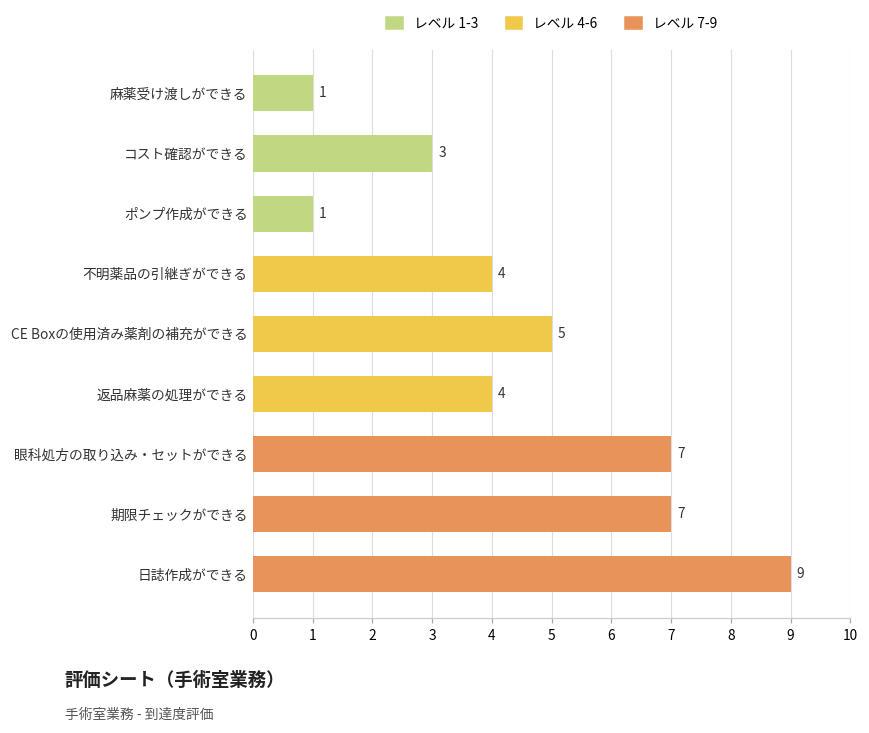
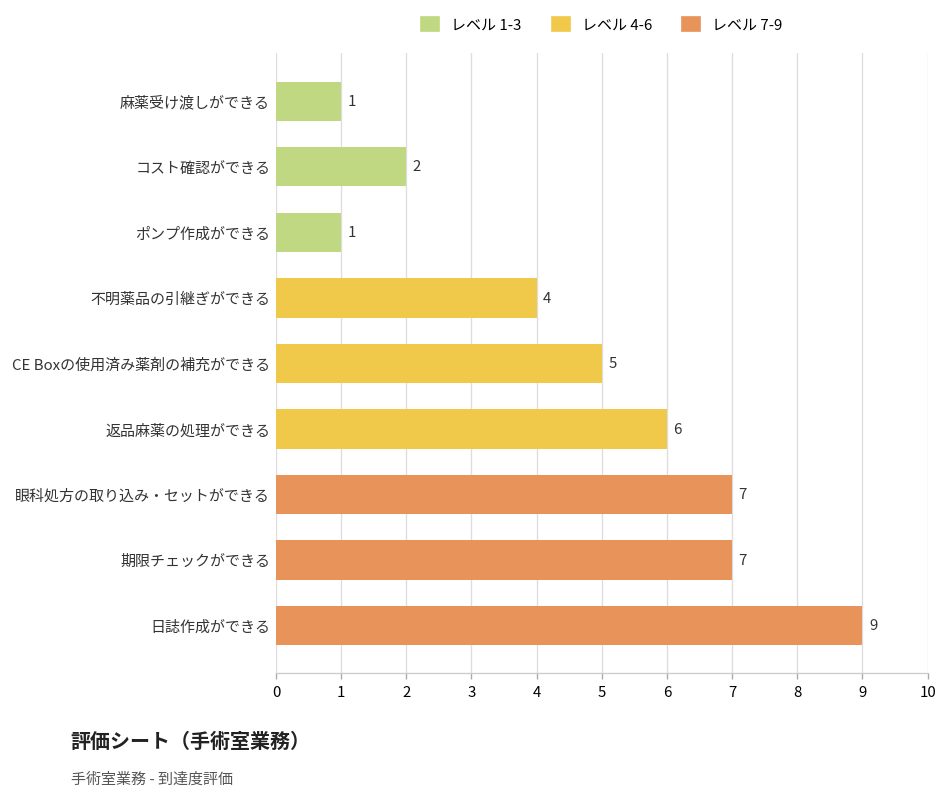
コスト確認ができる: 3 -> 2
返品麻薬の処理ができる: 4 -> 6
